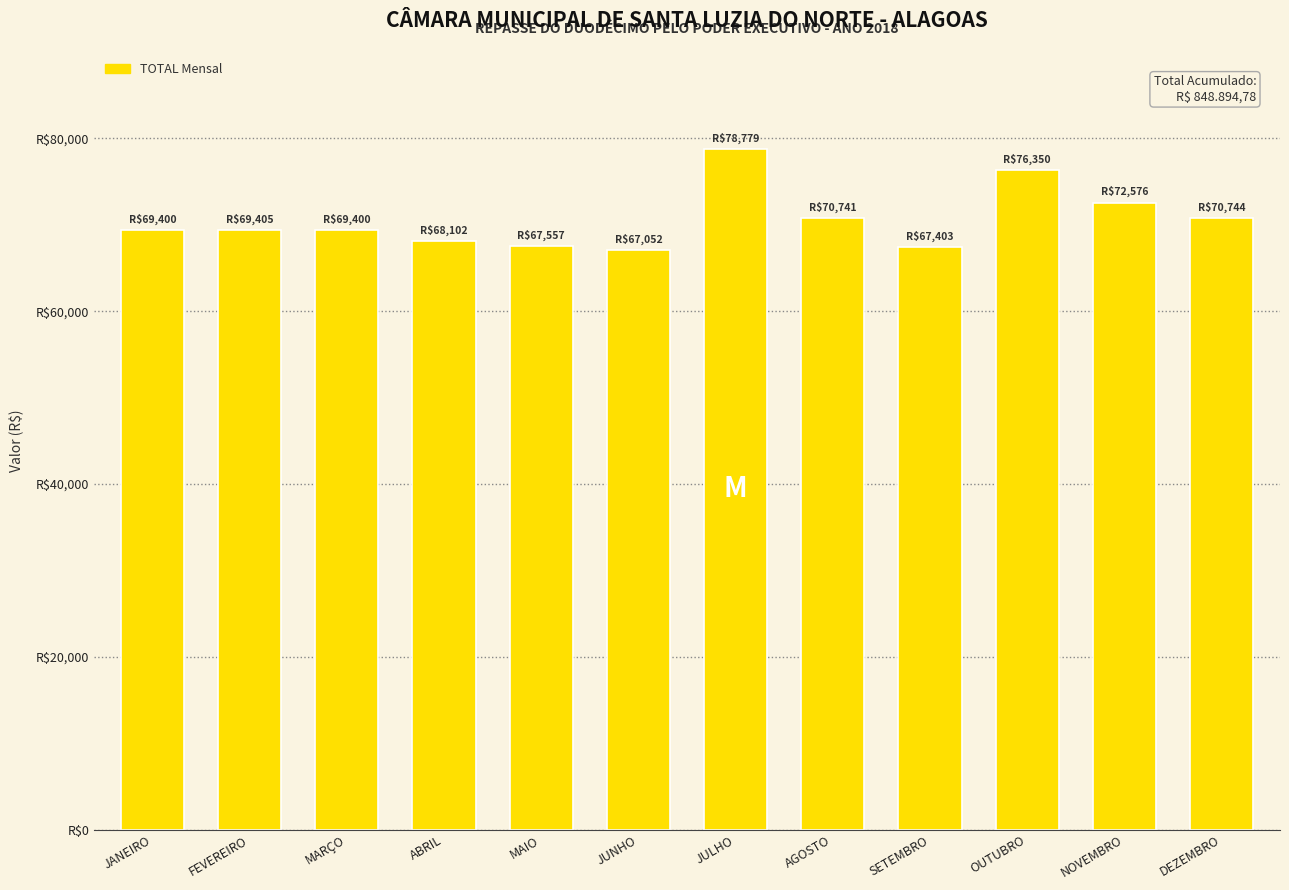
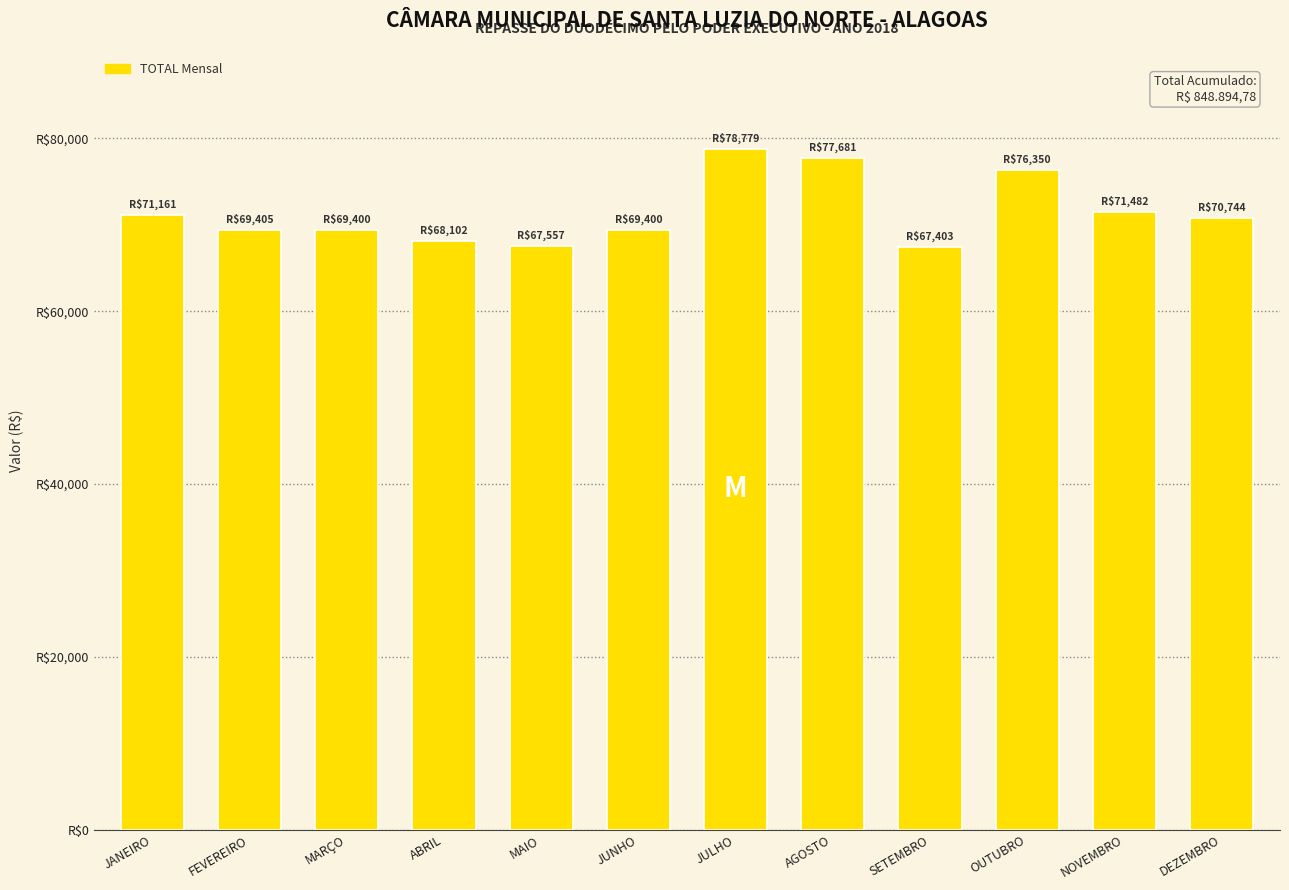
JANEIRO: $69,400 -> $71,161
JUNHO: $67,052 -> $69,400
AGOSTO: $70,741 -> $77,681
NOVEMBRO: $72,576 -> $71,482
